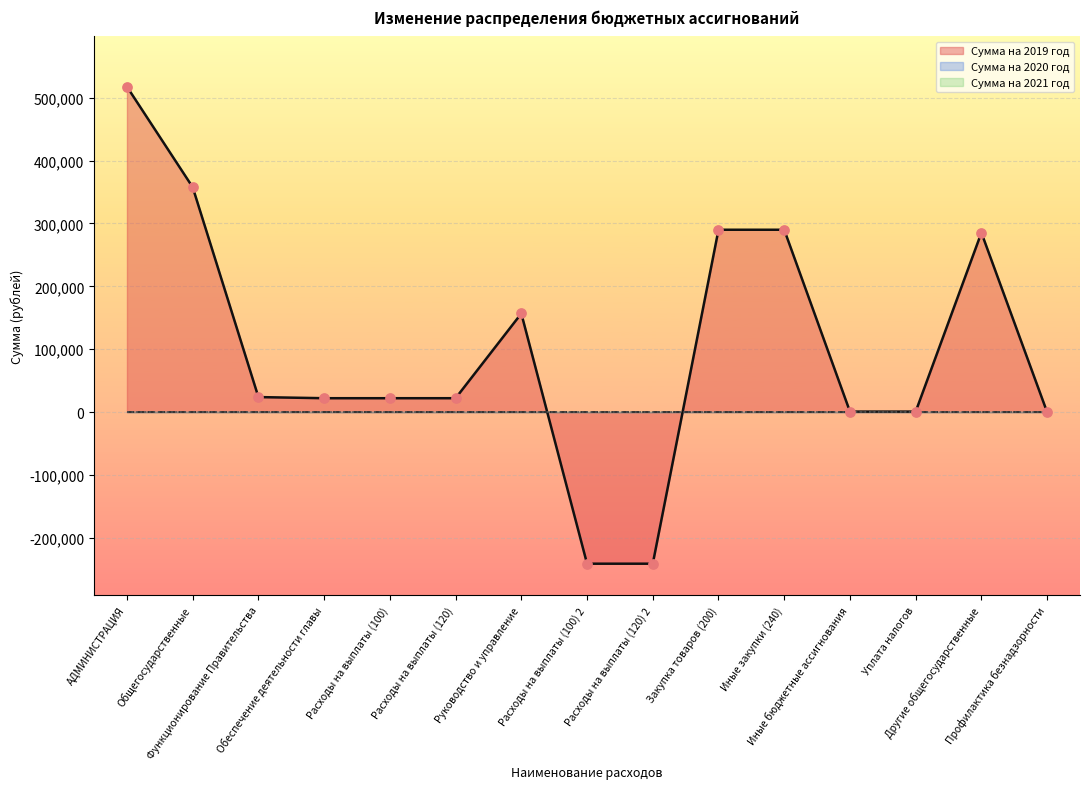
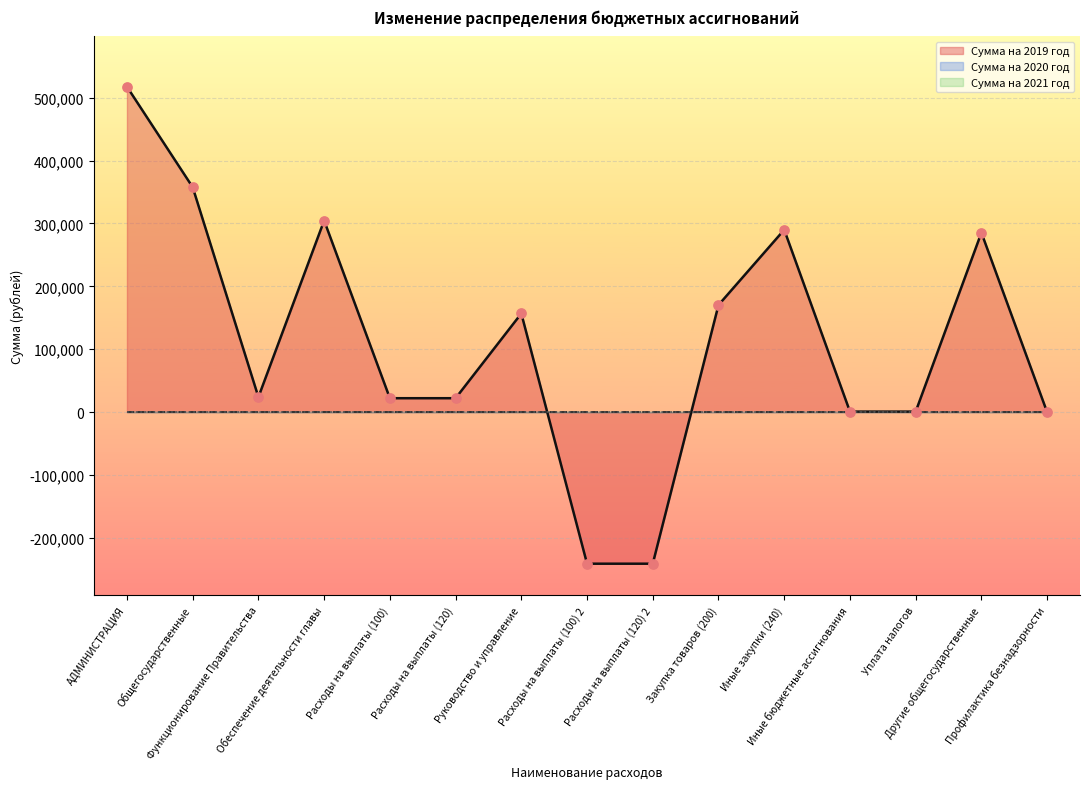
Сумма на 2019 год, Обеспечение деятельности главы: 20,000 -> 300,000
Сумма на 2019 год, Закупка товаров (200): 290,000 -> 170,000
